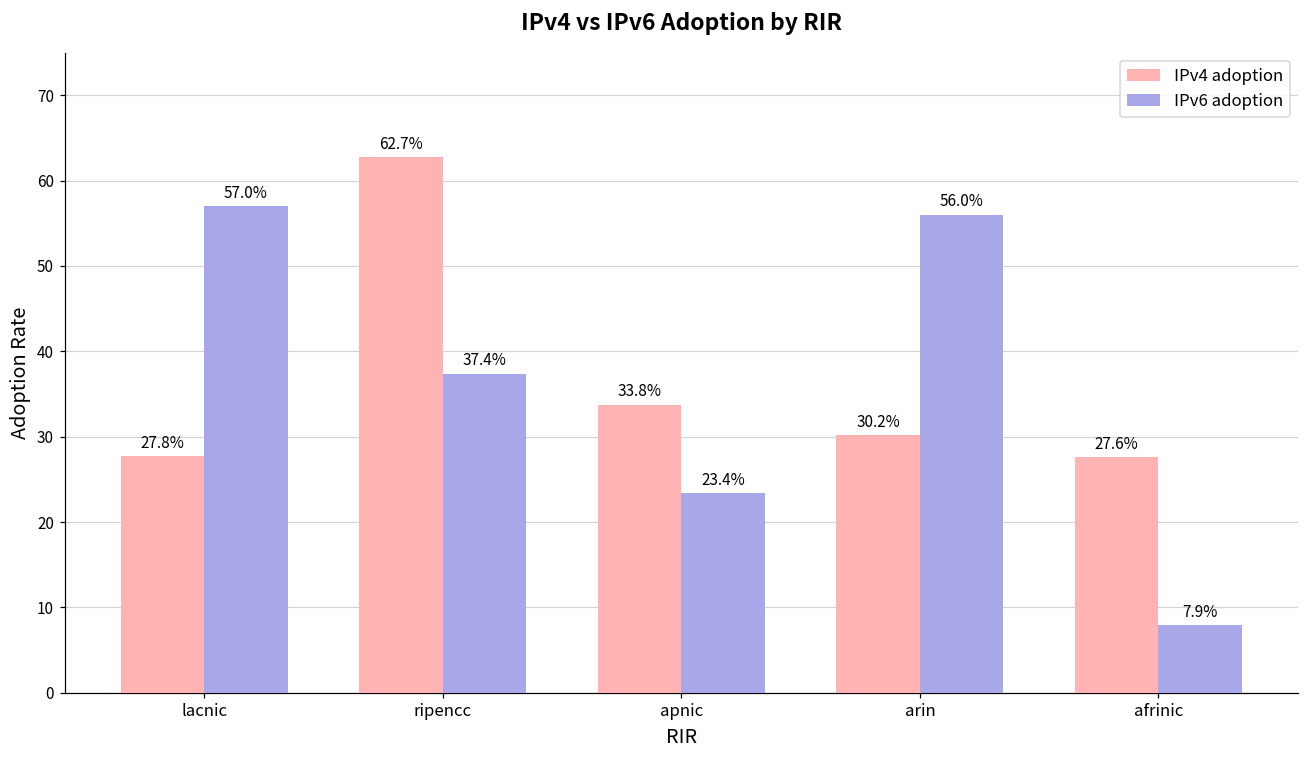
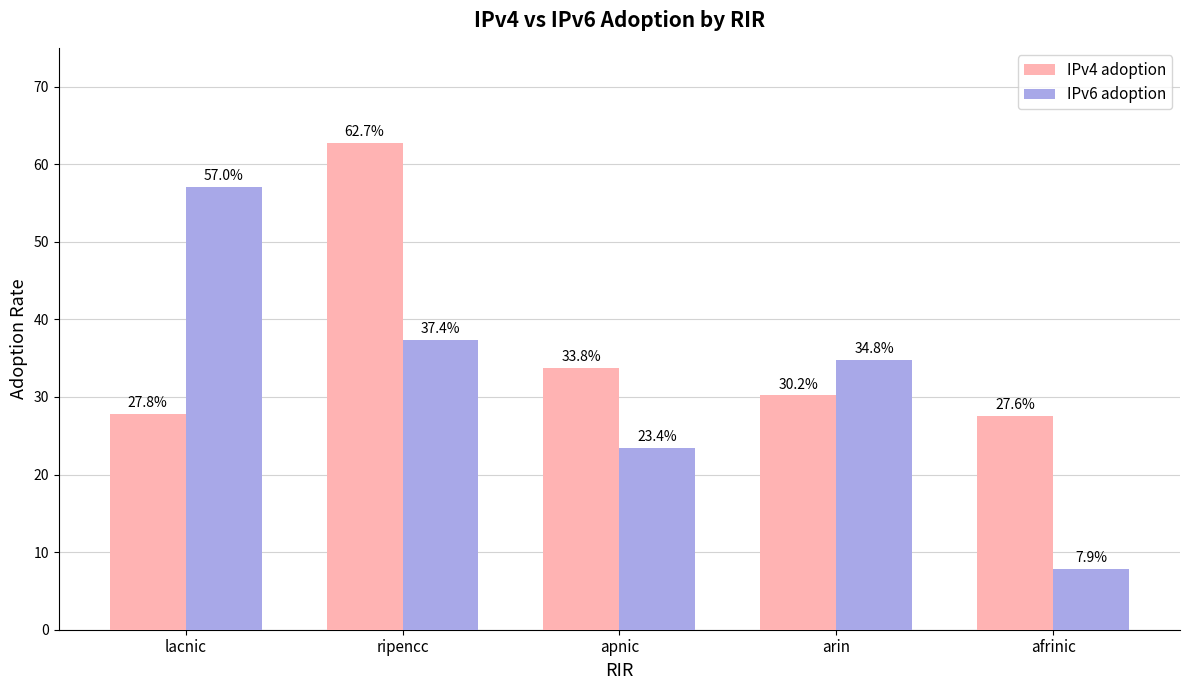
IPv6 adoption, arin: 56.0% -> 34.8%
